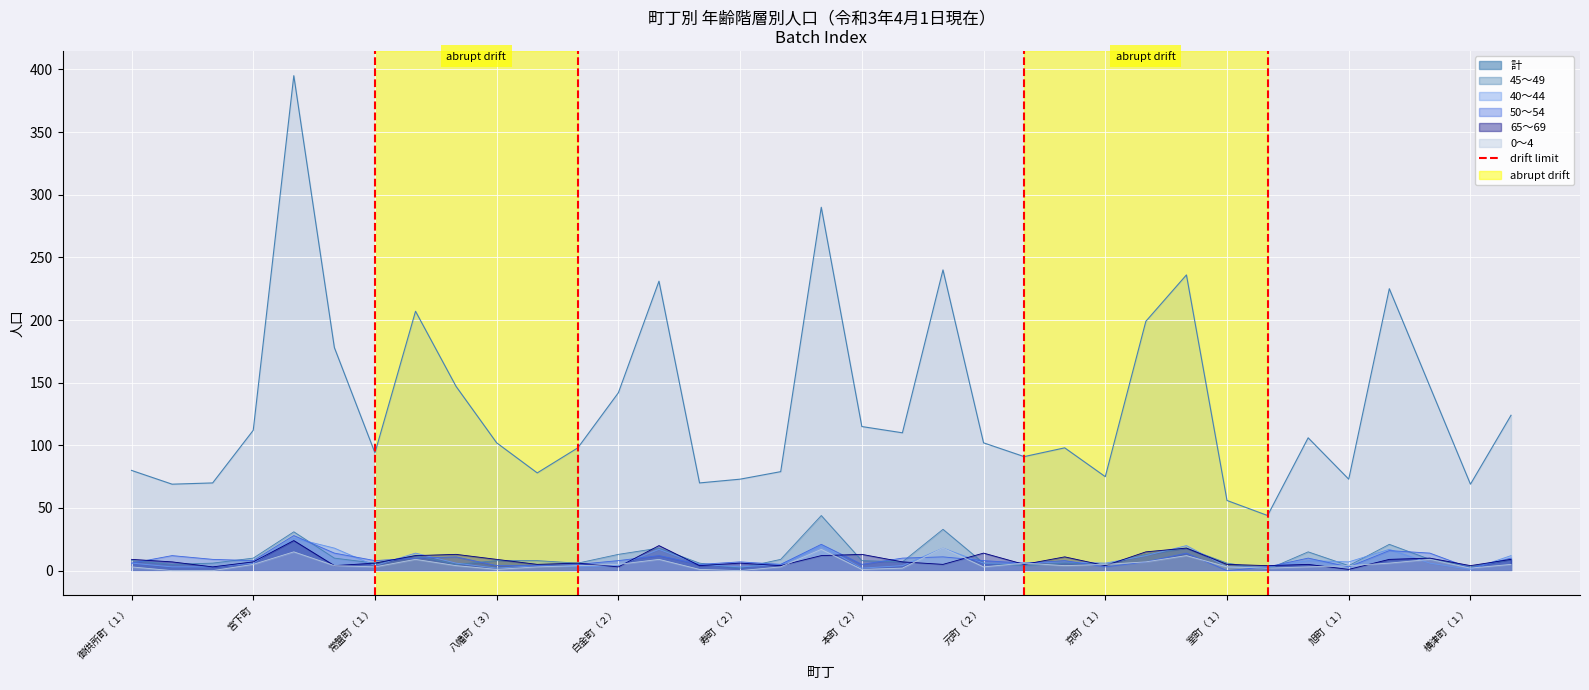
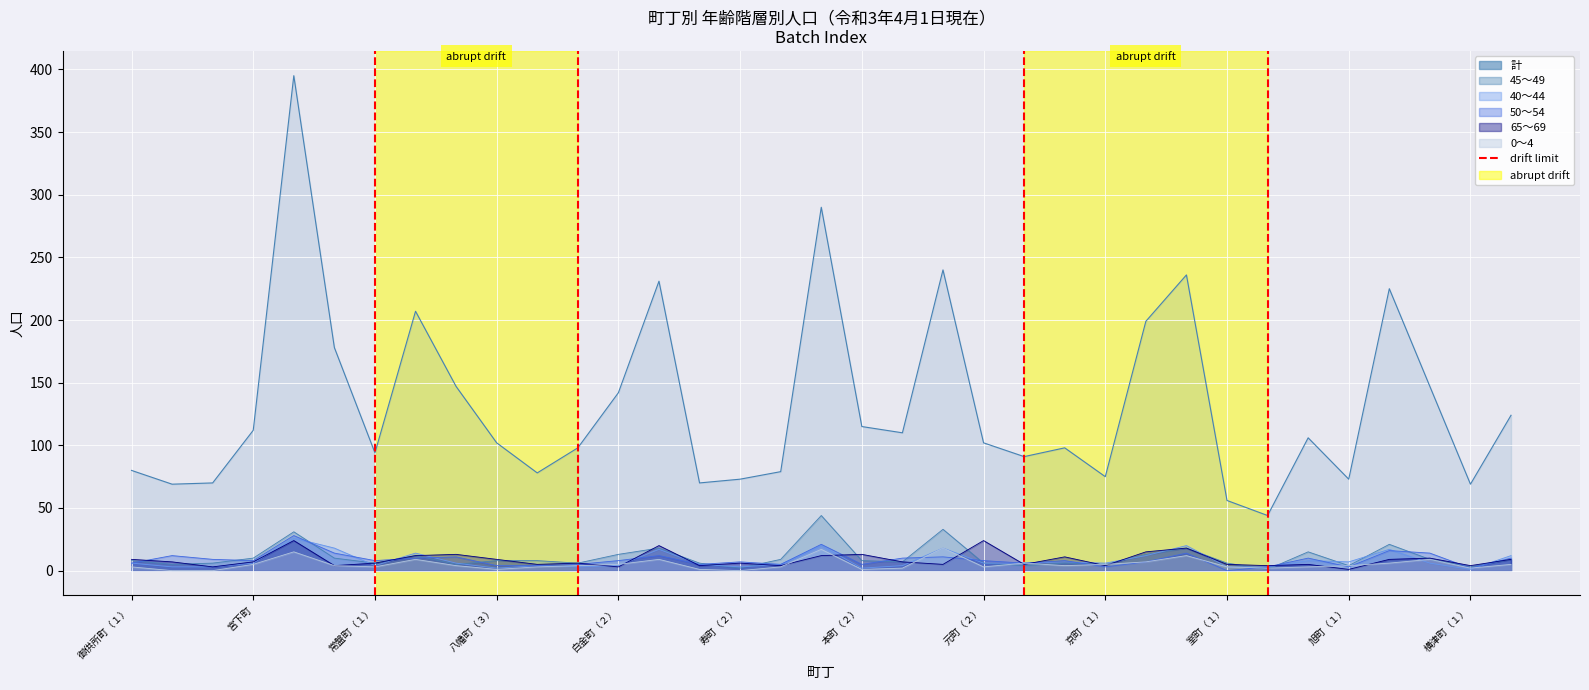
65～69, 元町（２）: 14 -> 24
